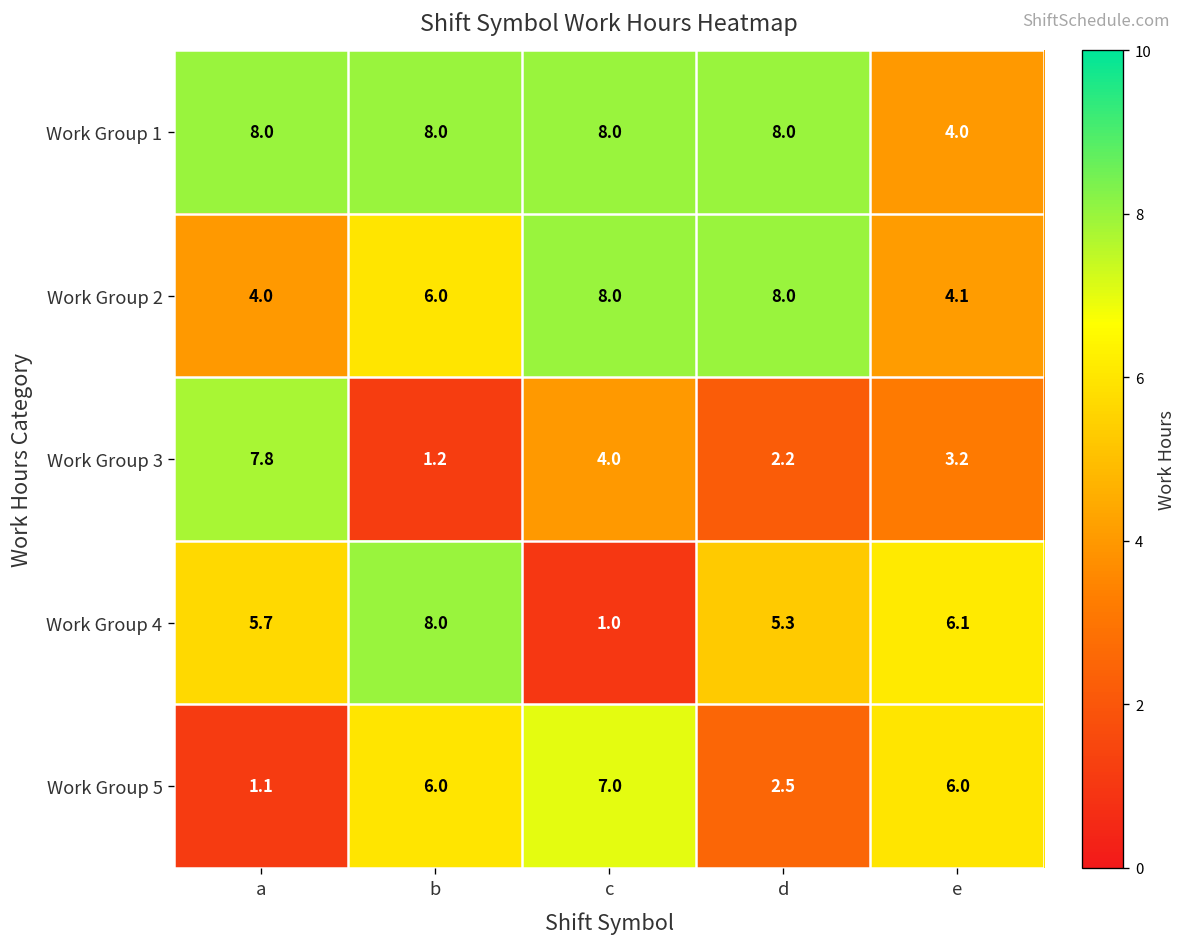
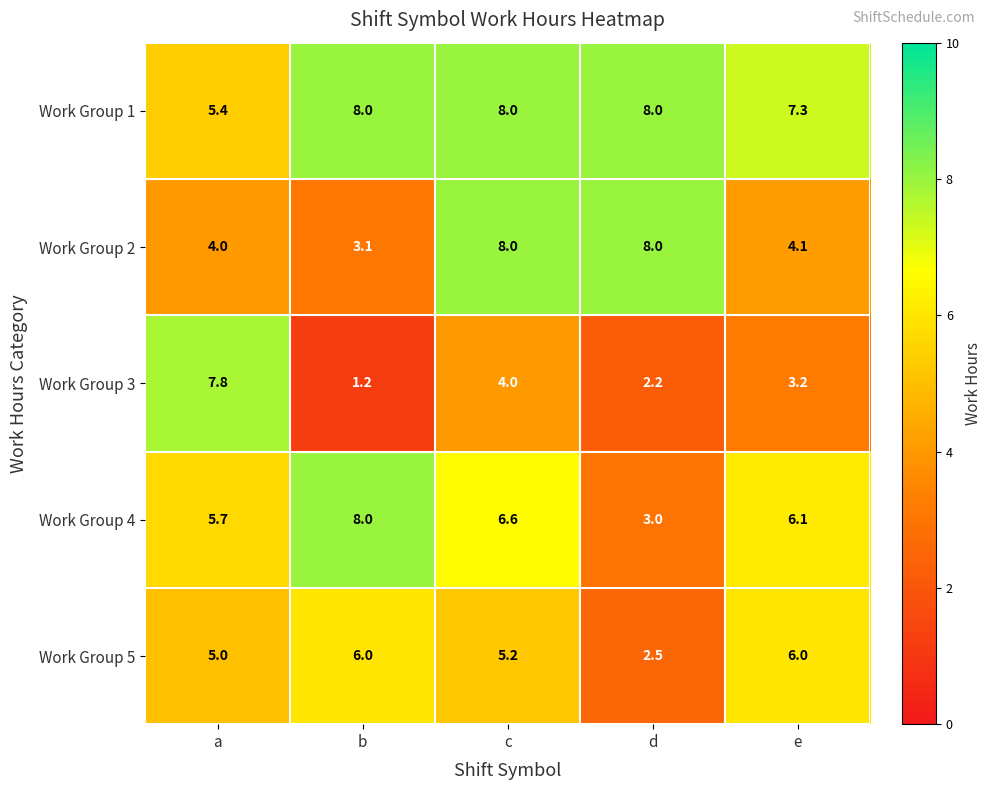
Work Group 1, a: 8.0 -> 5.4
Work Group 1, e: 4.0 -> 7.3
Work Group 2, b: 6.0 -> 3.1
Work Group 4, c: 1.0 -> 6.6
Work Group 4, d: 5.3 -> 3.0
Work Group 5, a: 1.1 -> 5.0
Work Group 5, c: 7.0 -> 5.2
